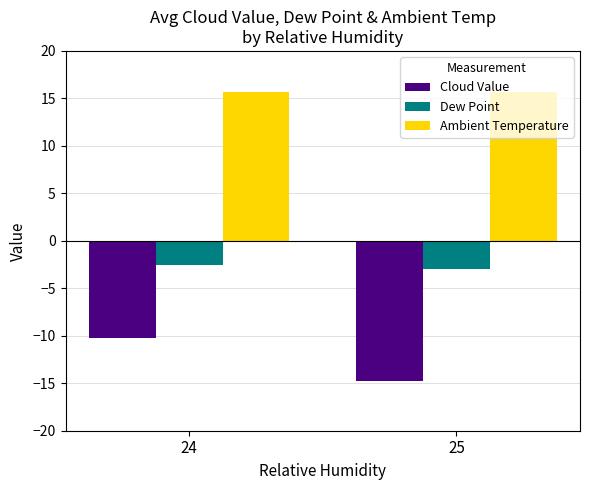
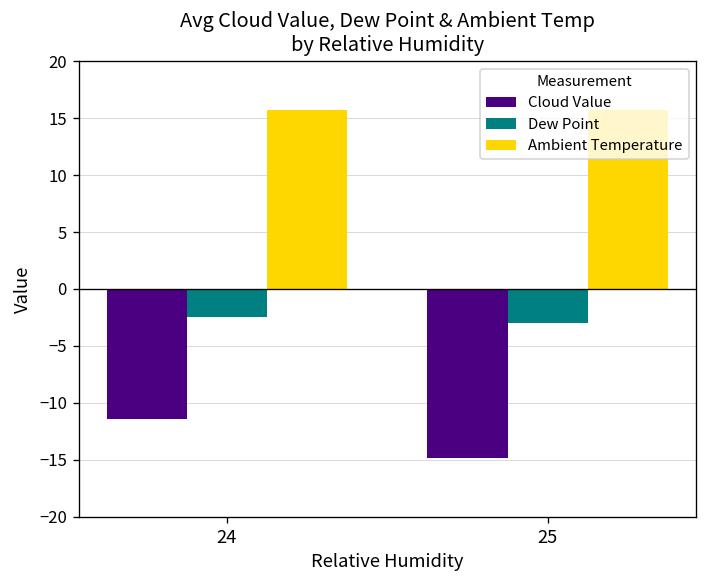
Cloud Value, 24: -10 -> -11
